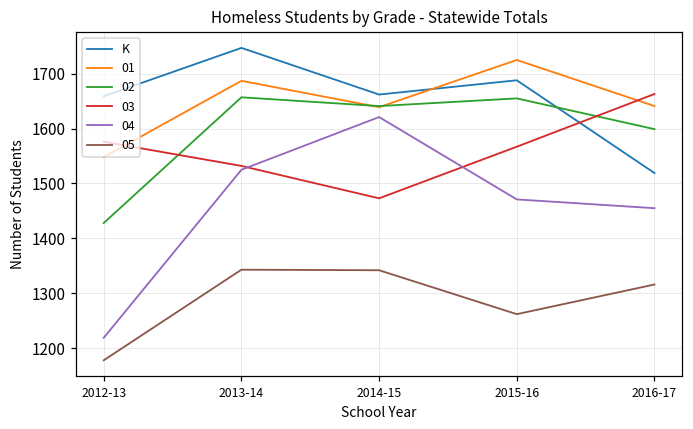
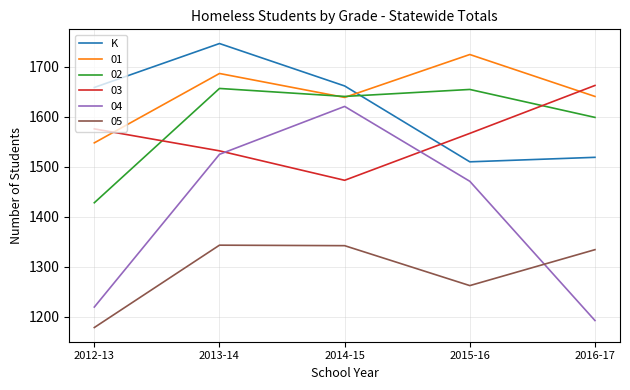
K, 2015-16: 1690 -> 1510
04, 2016-17: 1460 -> 1190
05, 2016-17: 1320 -> 1330
